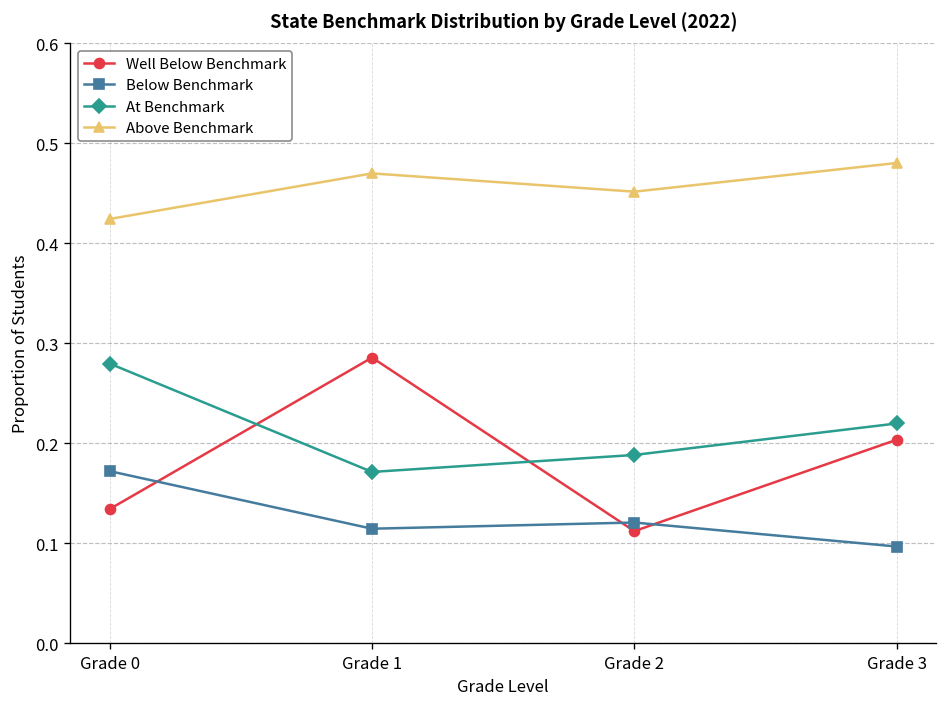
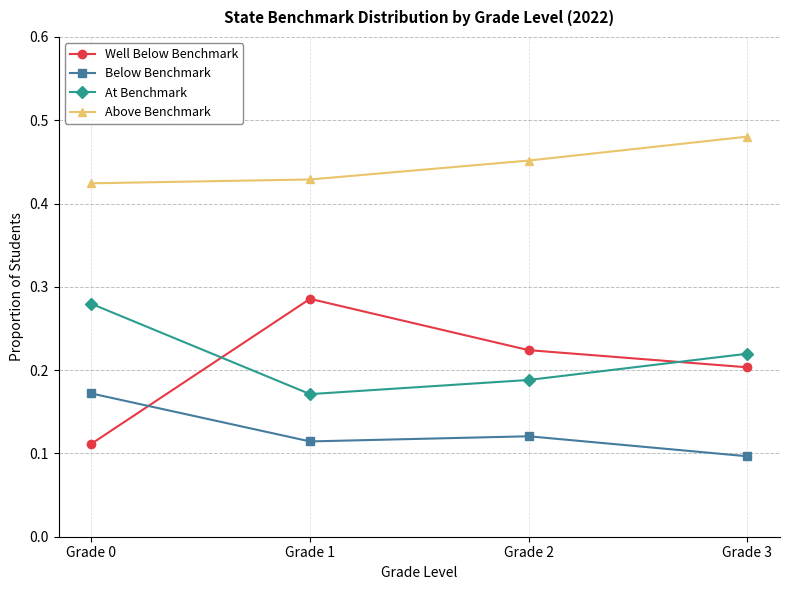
Well Below Benchmark, Grade 0: 0.13 -> 0.11
Above Benchmark, Grade 1: 0.47 -> 0.43
Well Below Benchmark, Grade 2: 0.11 -> 0.22
